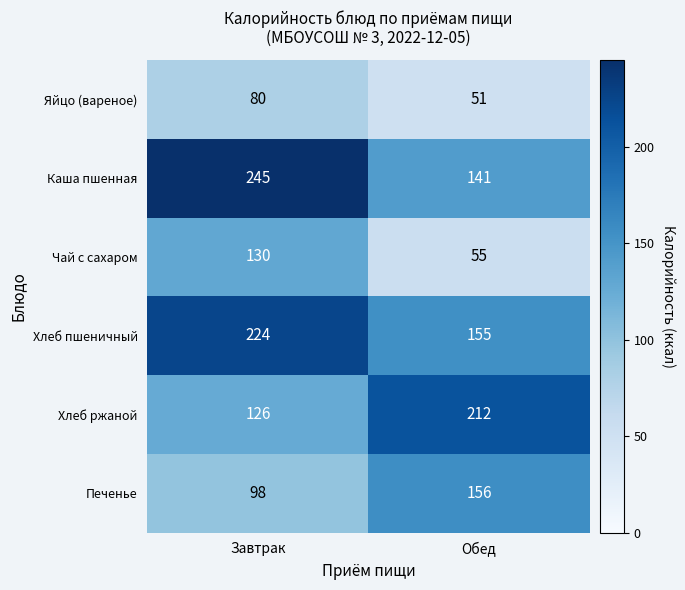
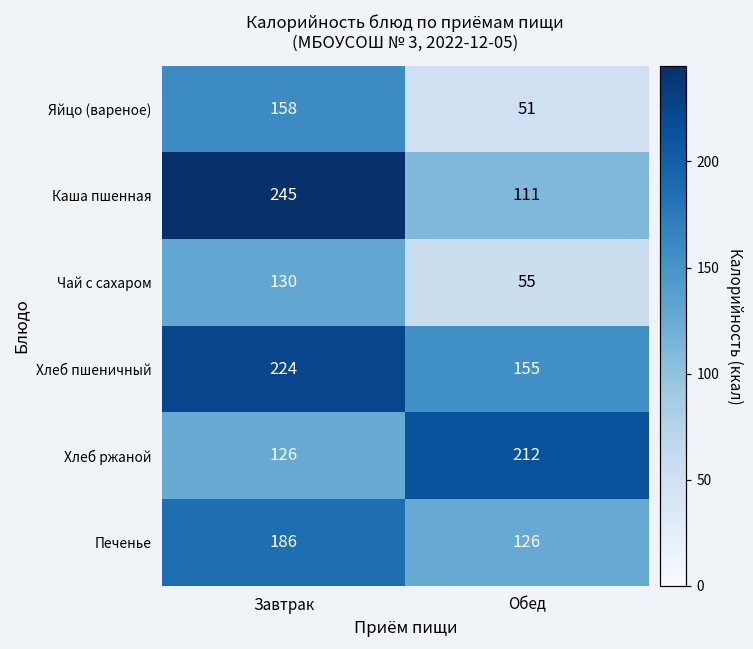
Яйцо (вареное), Завтрак: 80 -> 158
Каша пшенная, Обед: 141 -> 111
Печенье, Завтрак: 98 -> 186
Печенье, Обед: 156 -> 126
